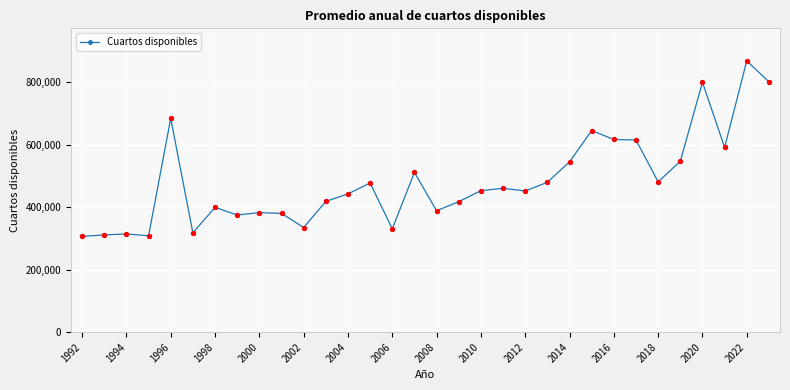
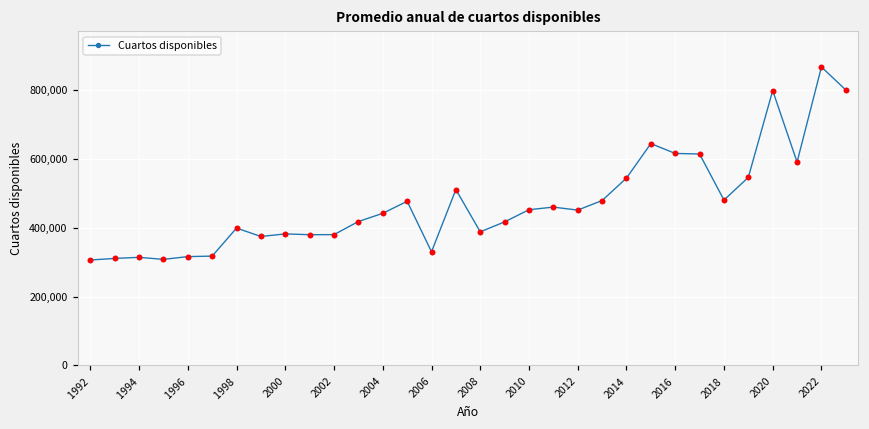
1996: 680,000 -> 320,000
2002: 330,000 -> 380,000
